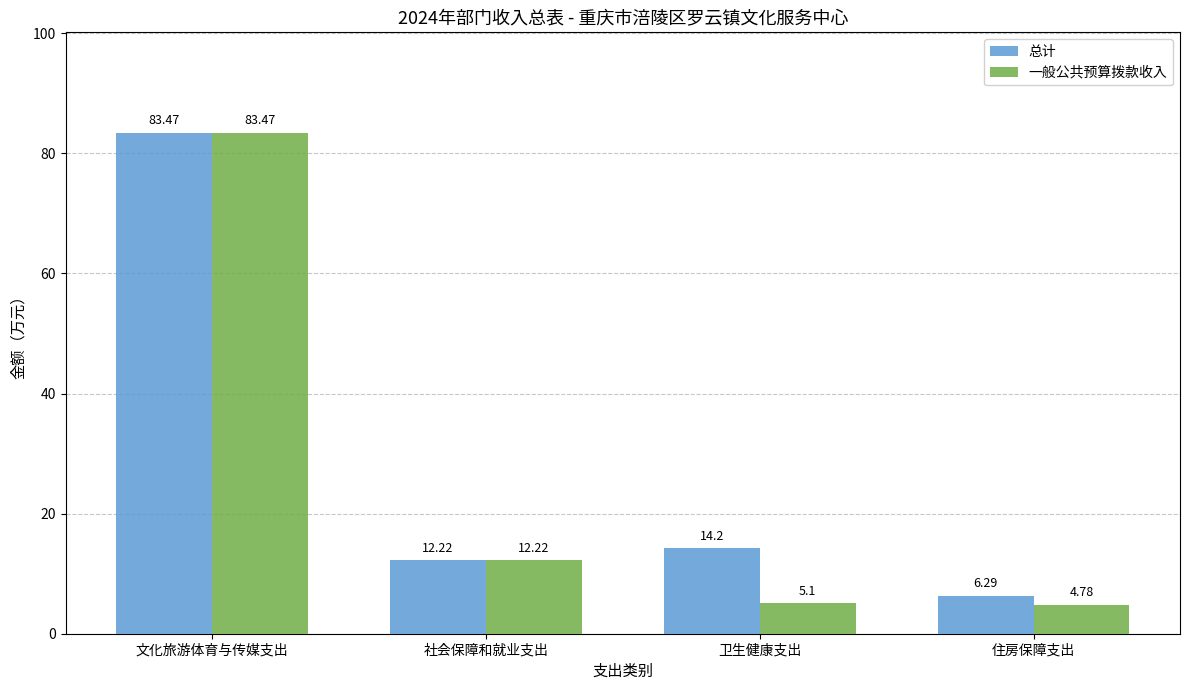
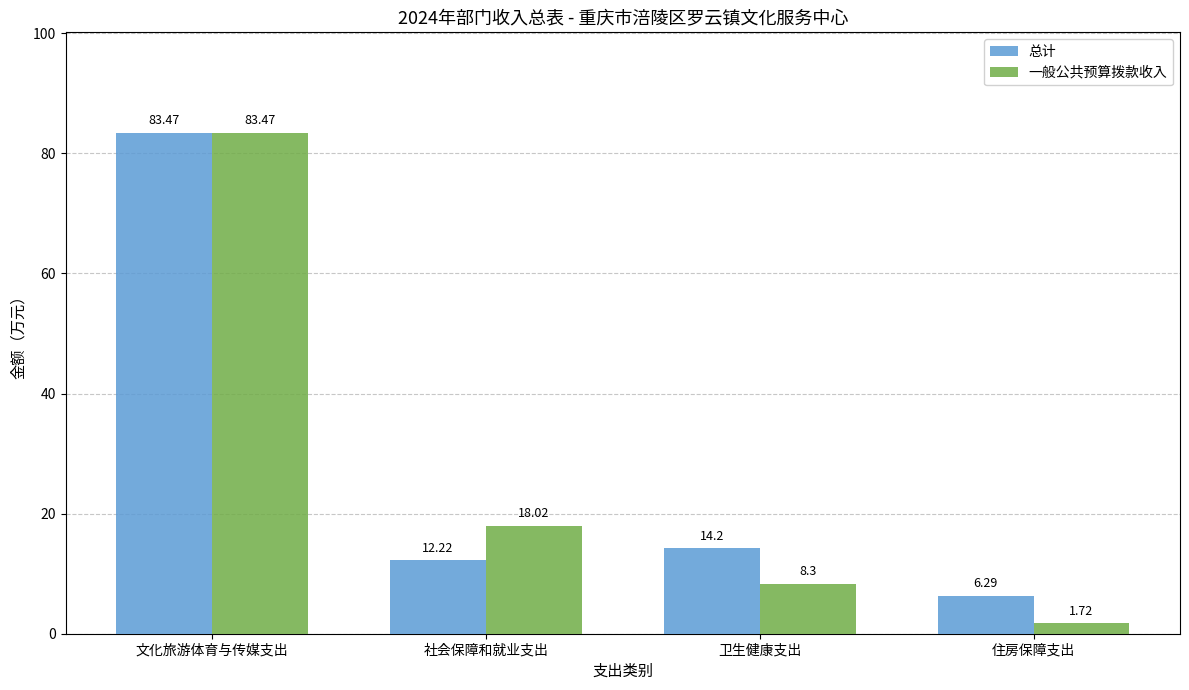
一般公共预算拨款收入, 社会保障和就业支出: 12.22 -> 18.02
一般公共预算拨款收入, 卫生健康支出: 5.1 -> 8.3
一般公共预算拨款收入, 住房保障支出: 4.78 -> 1.72
